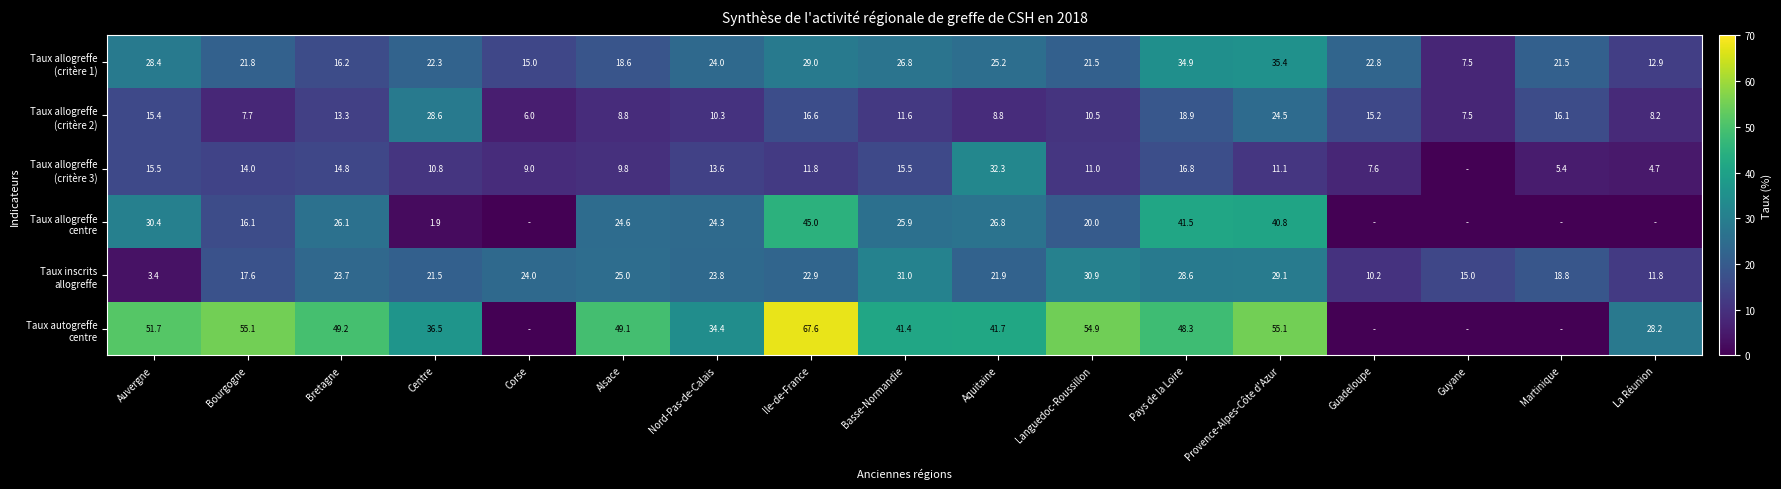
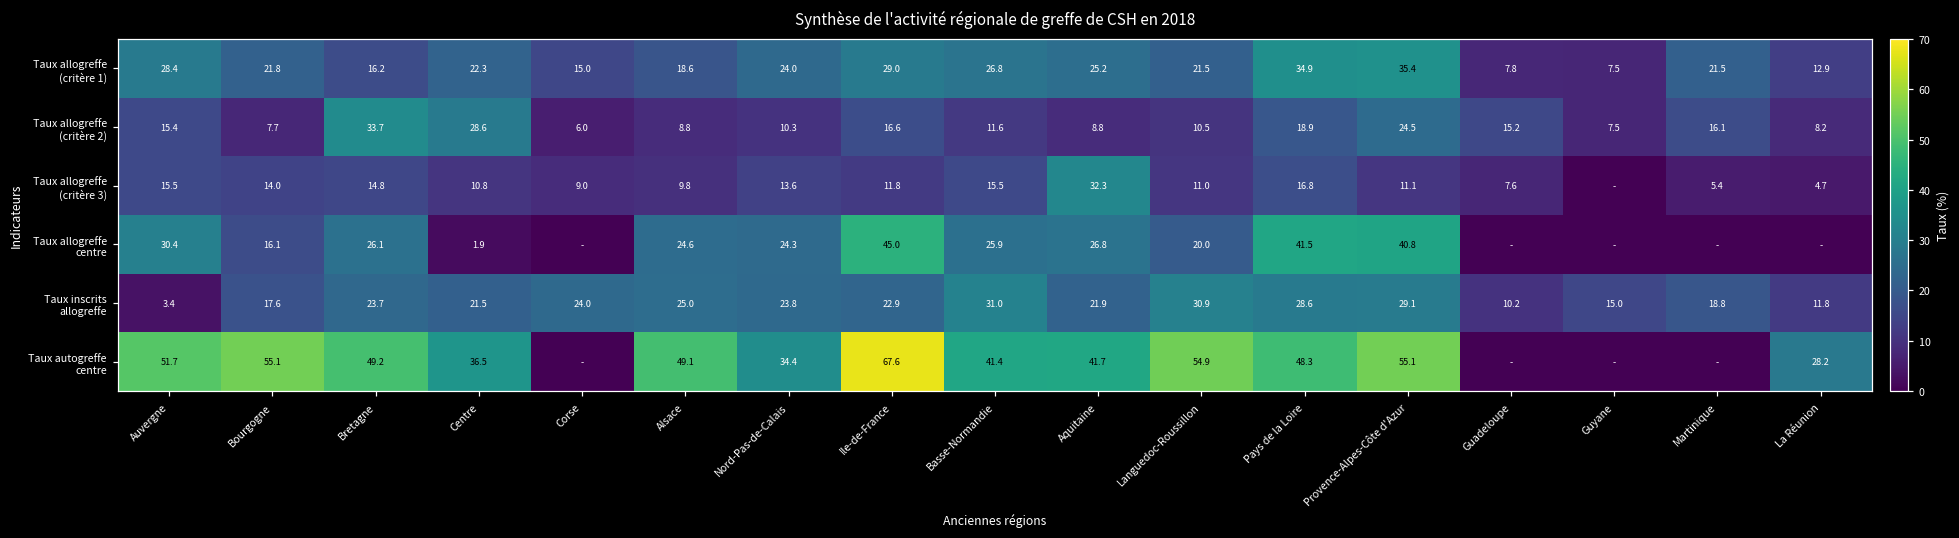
Taux allogreffe (critère 1), Guadeloupe: 22.8 -> 7.8
Taux allogreffe (critère 2), Bretagne: 13.3 -> 33.7
